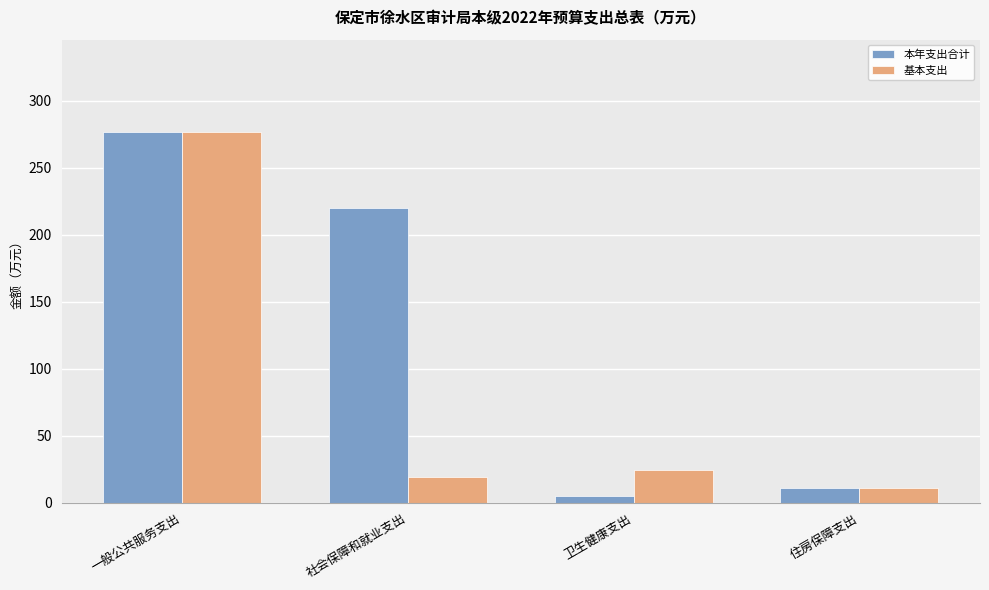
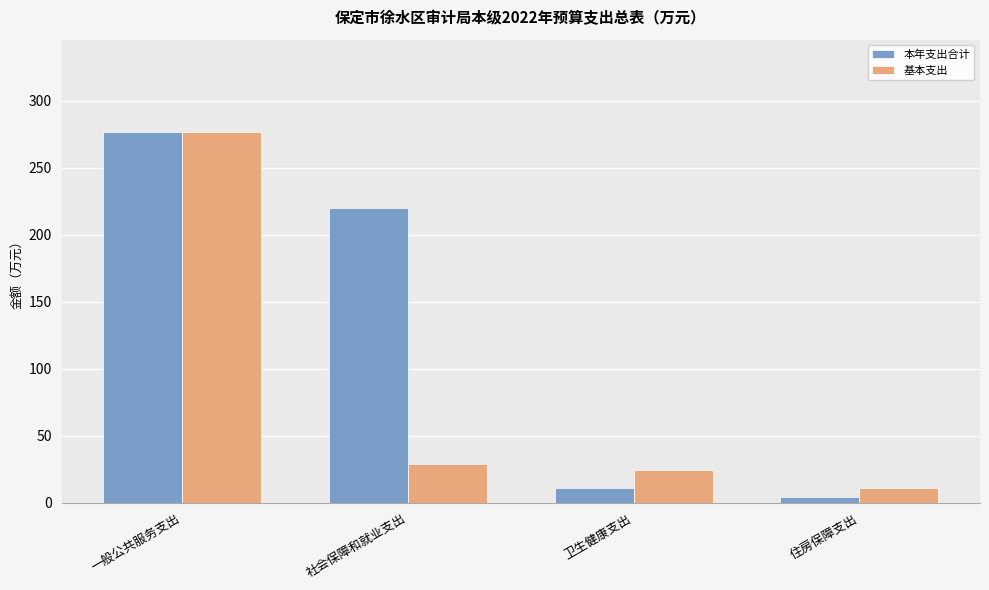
基本支出, 社会保障和就业支出: 19 -> 29
本年支出合计, 卫生健康支出: 5 -> 11
本年支出合计, 住房保障支出: 11 -> 5
